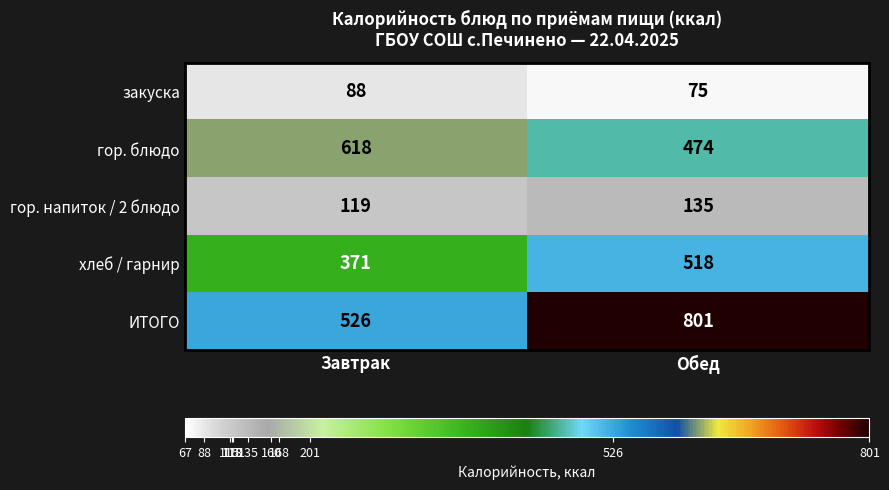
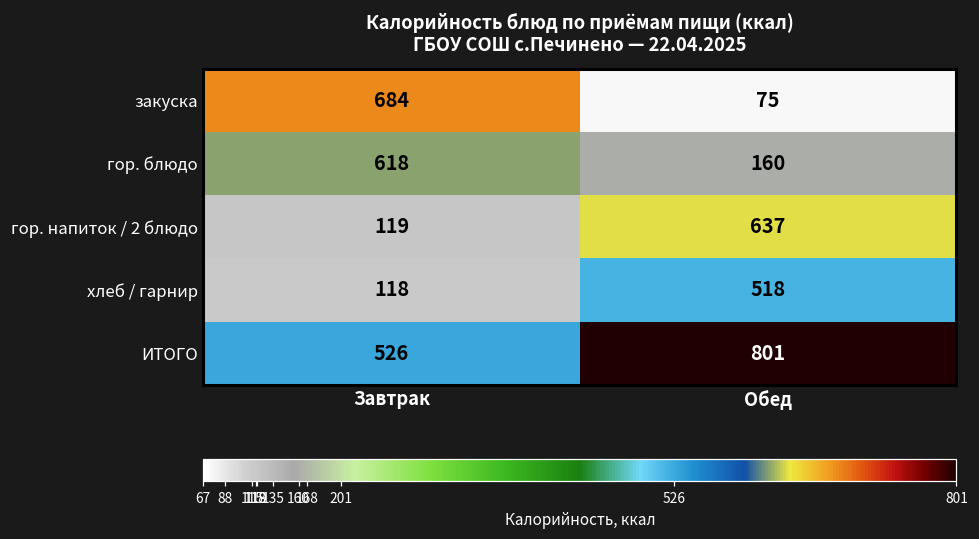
закуска, Завтрак: 88 -> 684
гор. блюдо, Обед: 474 -> 160
гор. напиток / 2 блюдо, Обед: 135 -> 637
хлеб / гарнир, Завтрак: 371 -> 118
